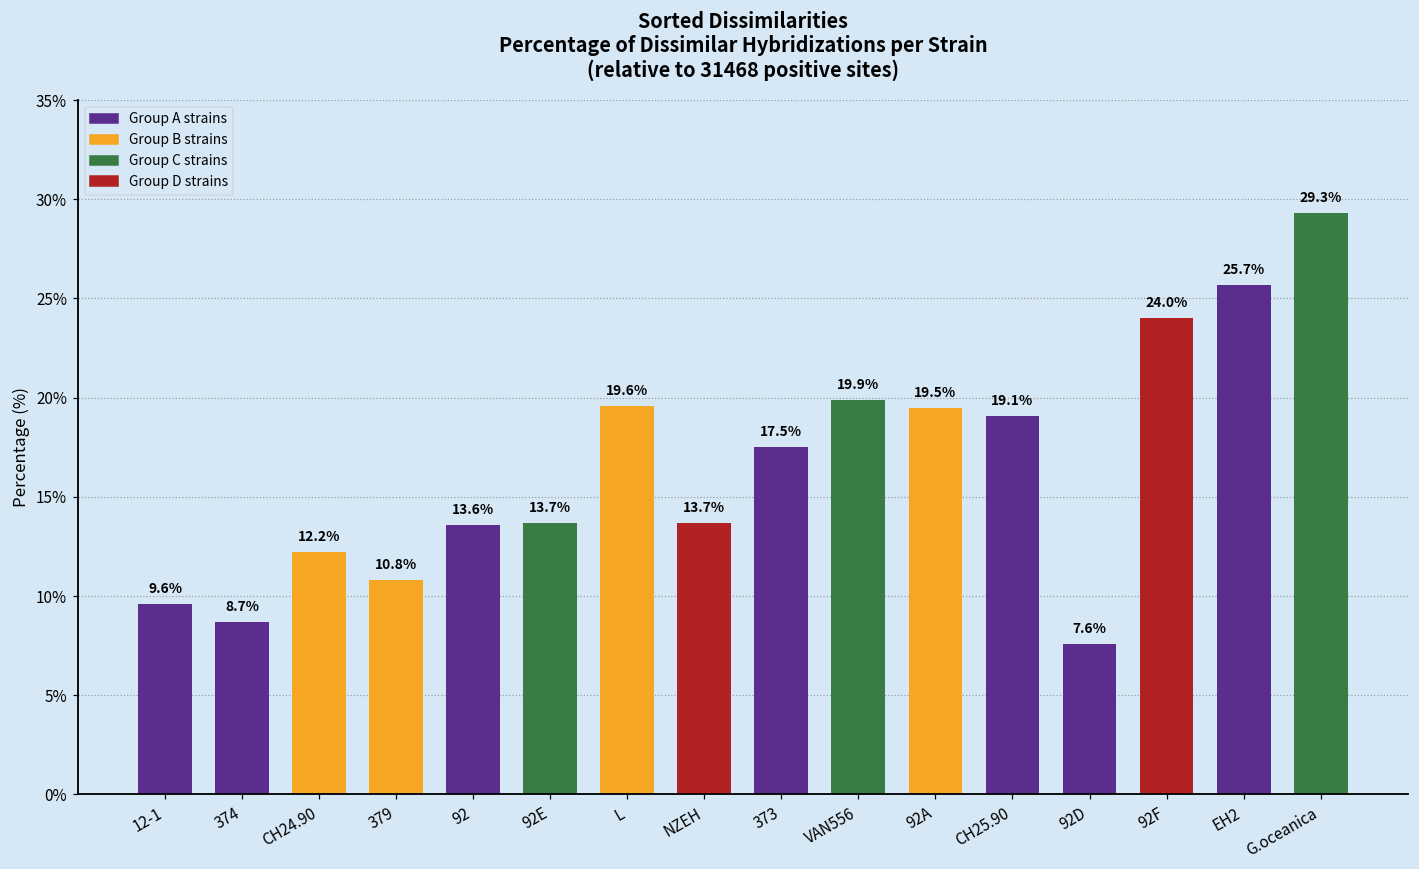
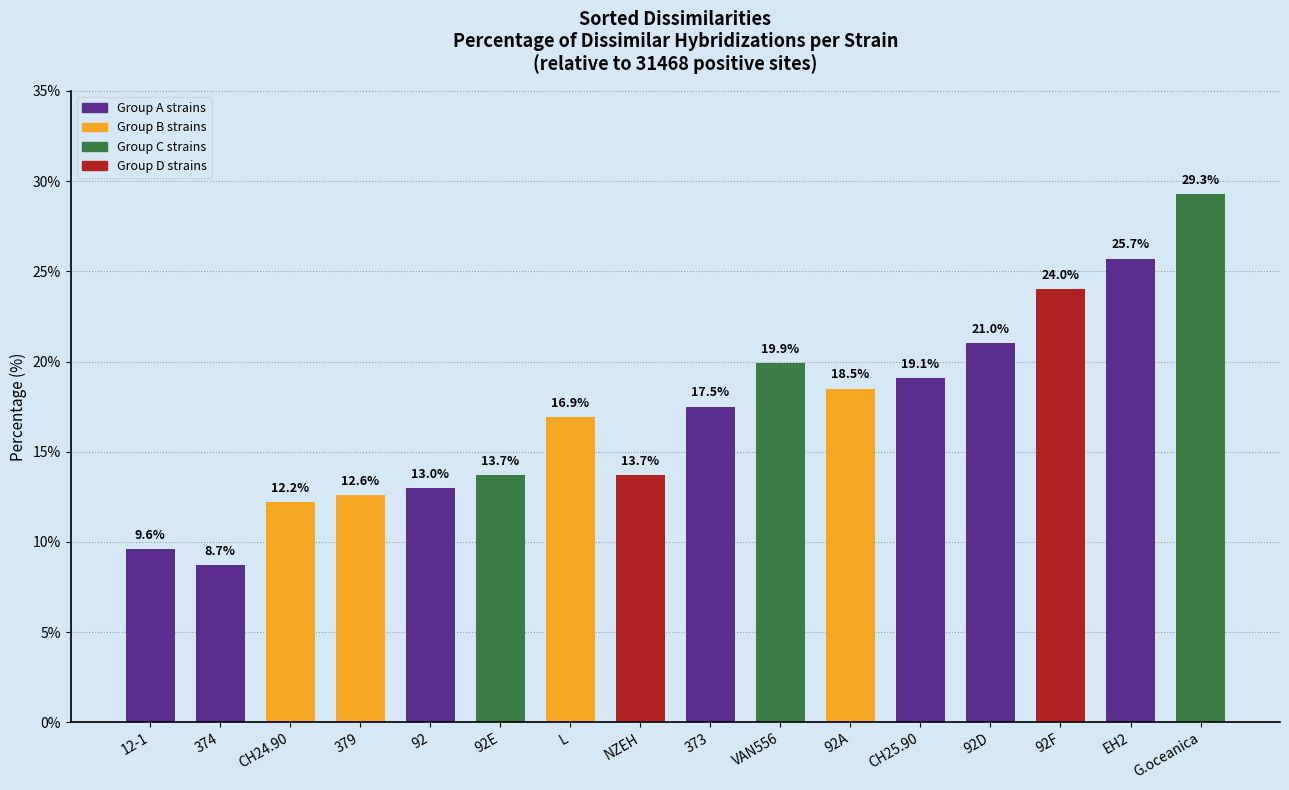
379: 10.8% -> 12.6%
92: 13.6% -> 13.0%
L: 19.6% -> 16.9%
92A: 19.5% -> 18.5%
92D: 7.6% -> 21.0%
